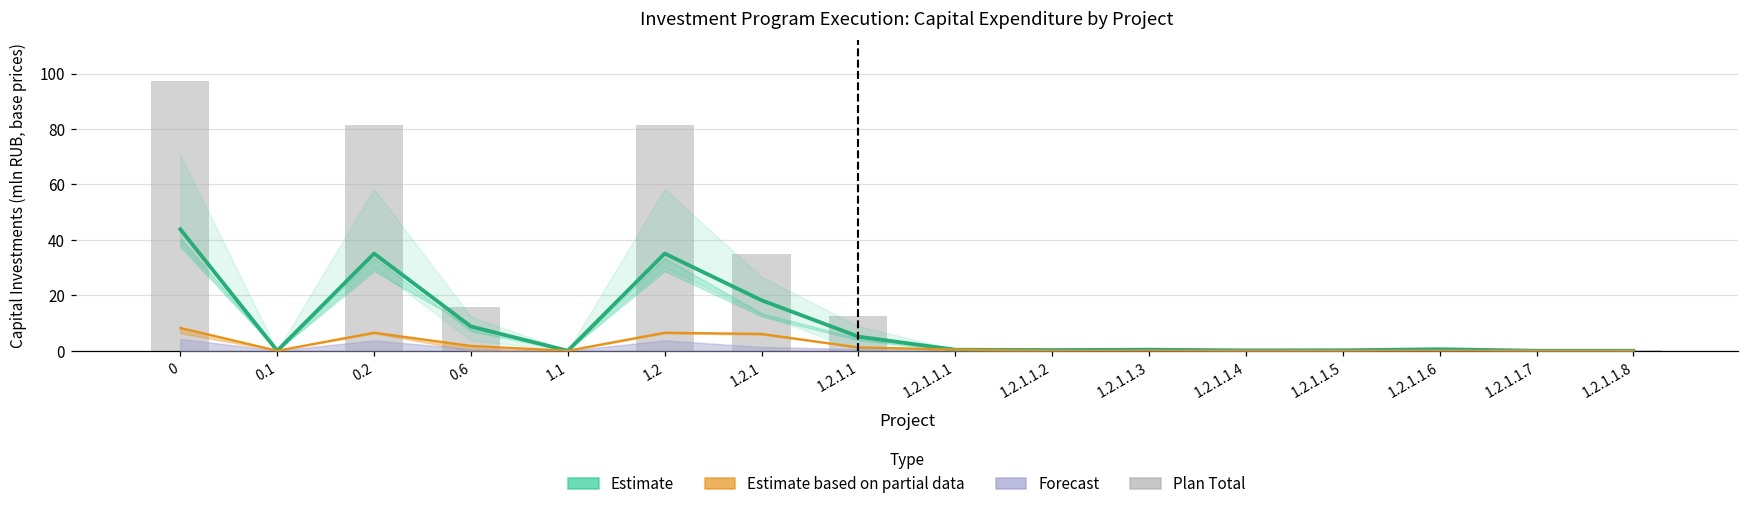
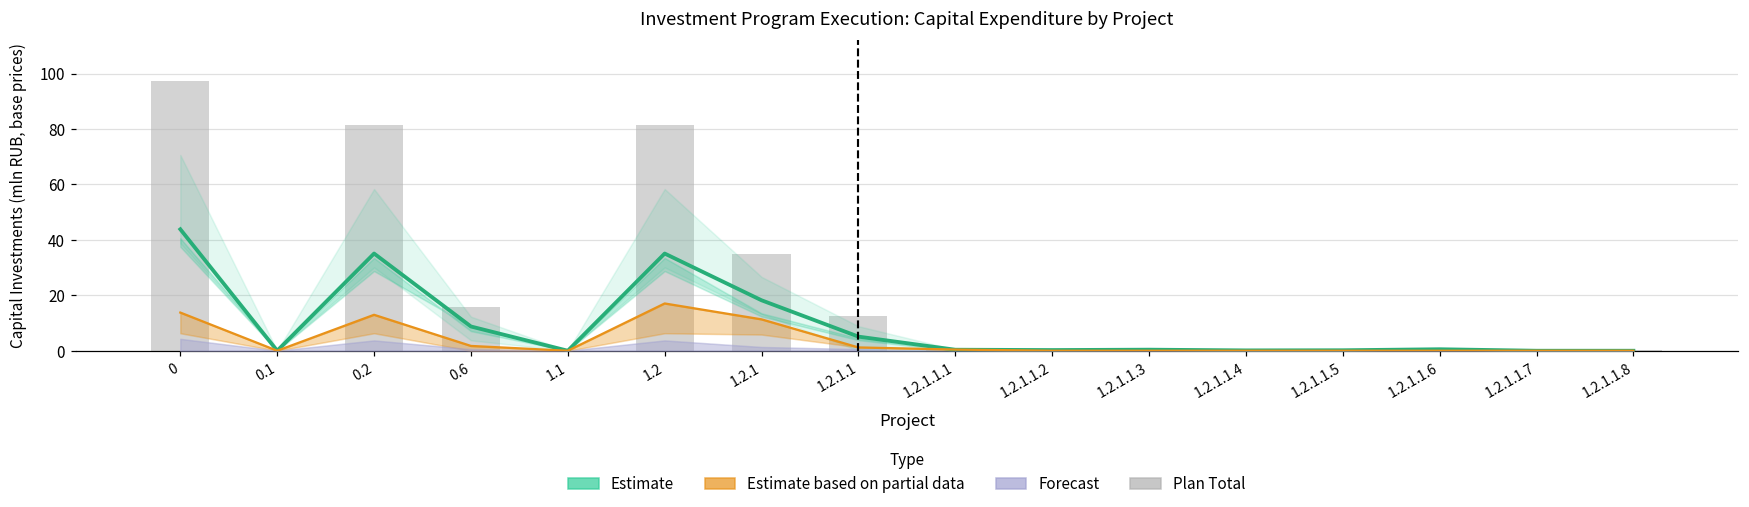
Estimate based on partial data, 0: 8 -> 14
Estimate based on partial data, 0.2: 6 -> 13
Estimate based on partial data, 1.2: 6 -> 17
Estimate based on partial data, 1.2.1: 6 -> 11
